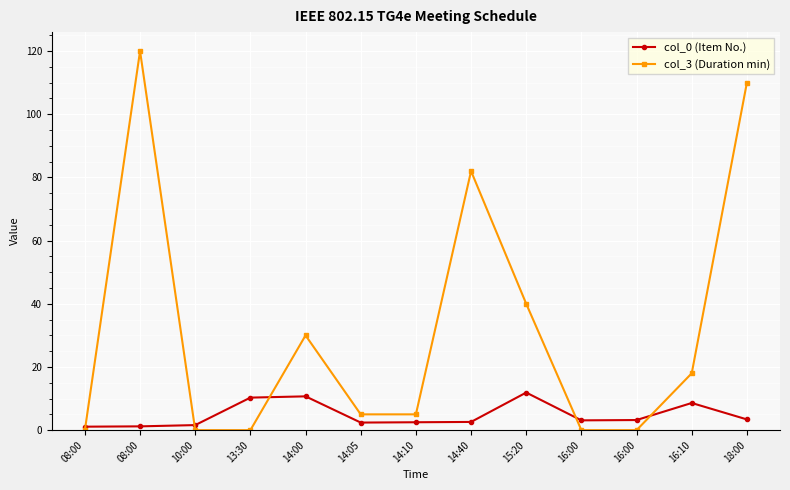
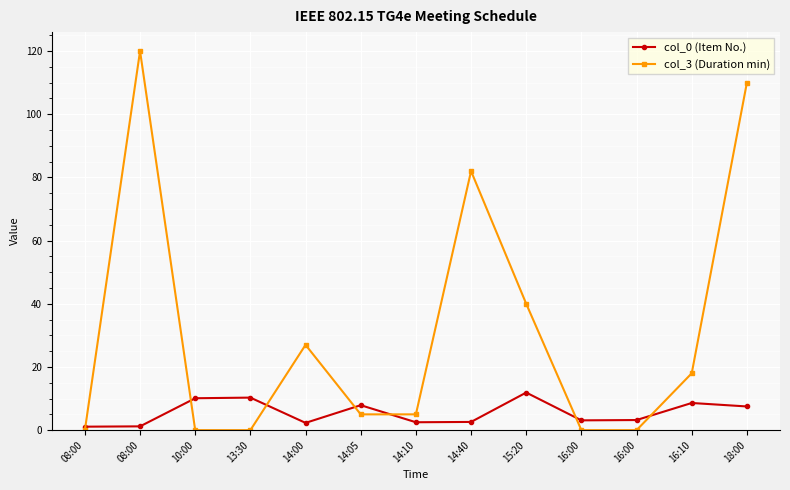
col_0 (Item No.), 10:00: 2 -> 10
col_0 (Item No.), 14:00: 11 -> 2
col_3 (Duration min), 14:00: 30 -> 27
col_0 (Item No.), 14:05: 2 -> 8
col_0 (Item No.), 18:00: 3 -> 8
